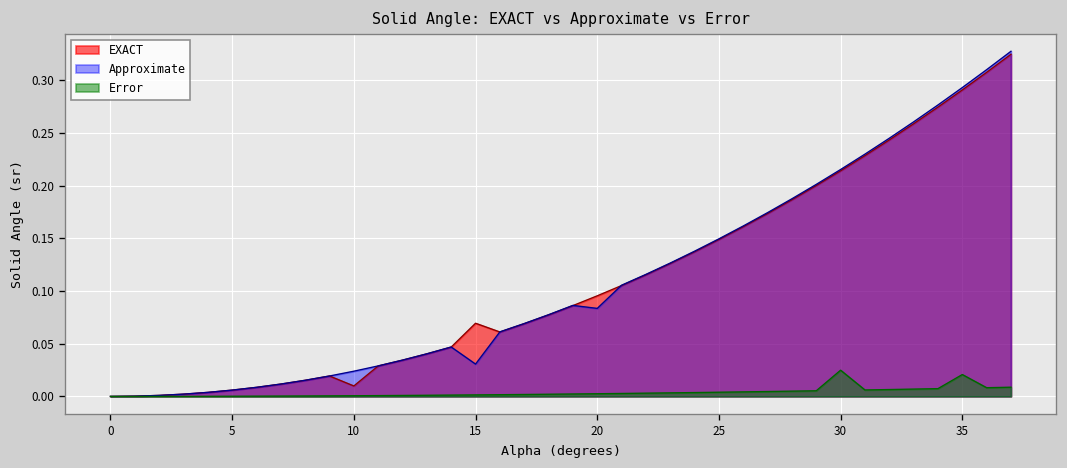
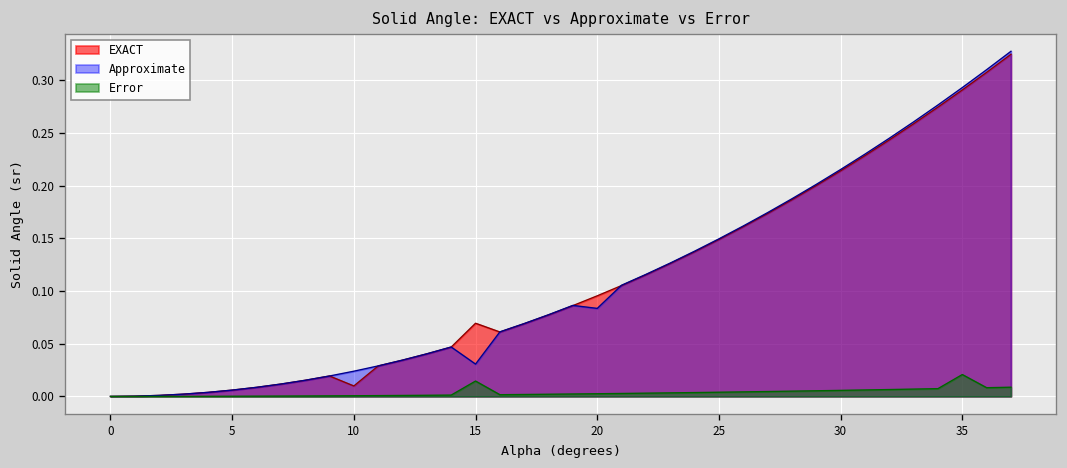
Error, 15: 0.00 -> 0.01
Error, 30: 0.02 -> 0.01
